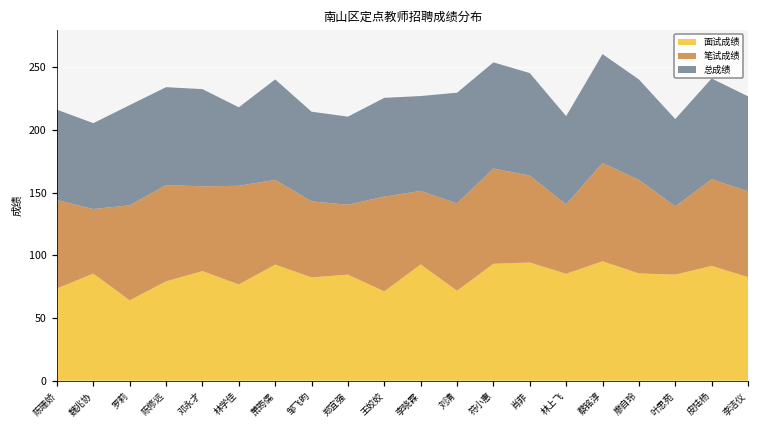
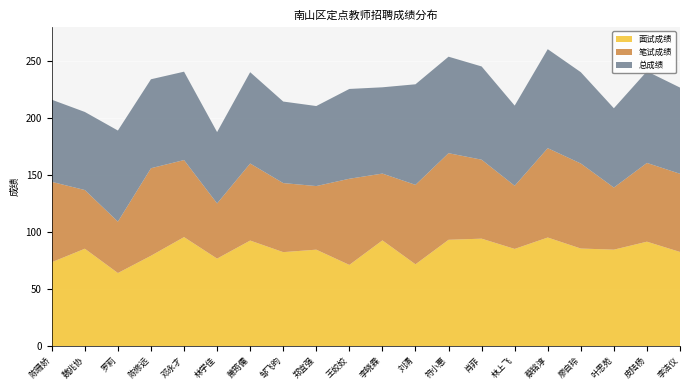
笔试成绩, 罗莉: 76 -> 45
面试成绩, 邓永才: 88 -> 96
笔试成绩, 林学佳: 79 -> 48
